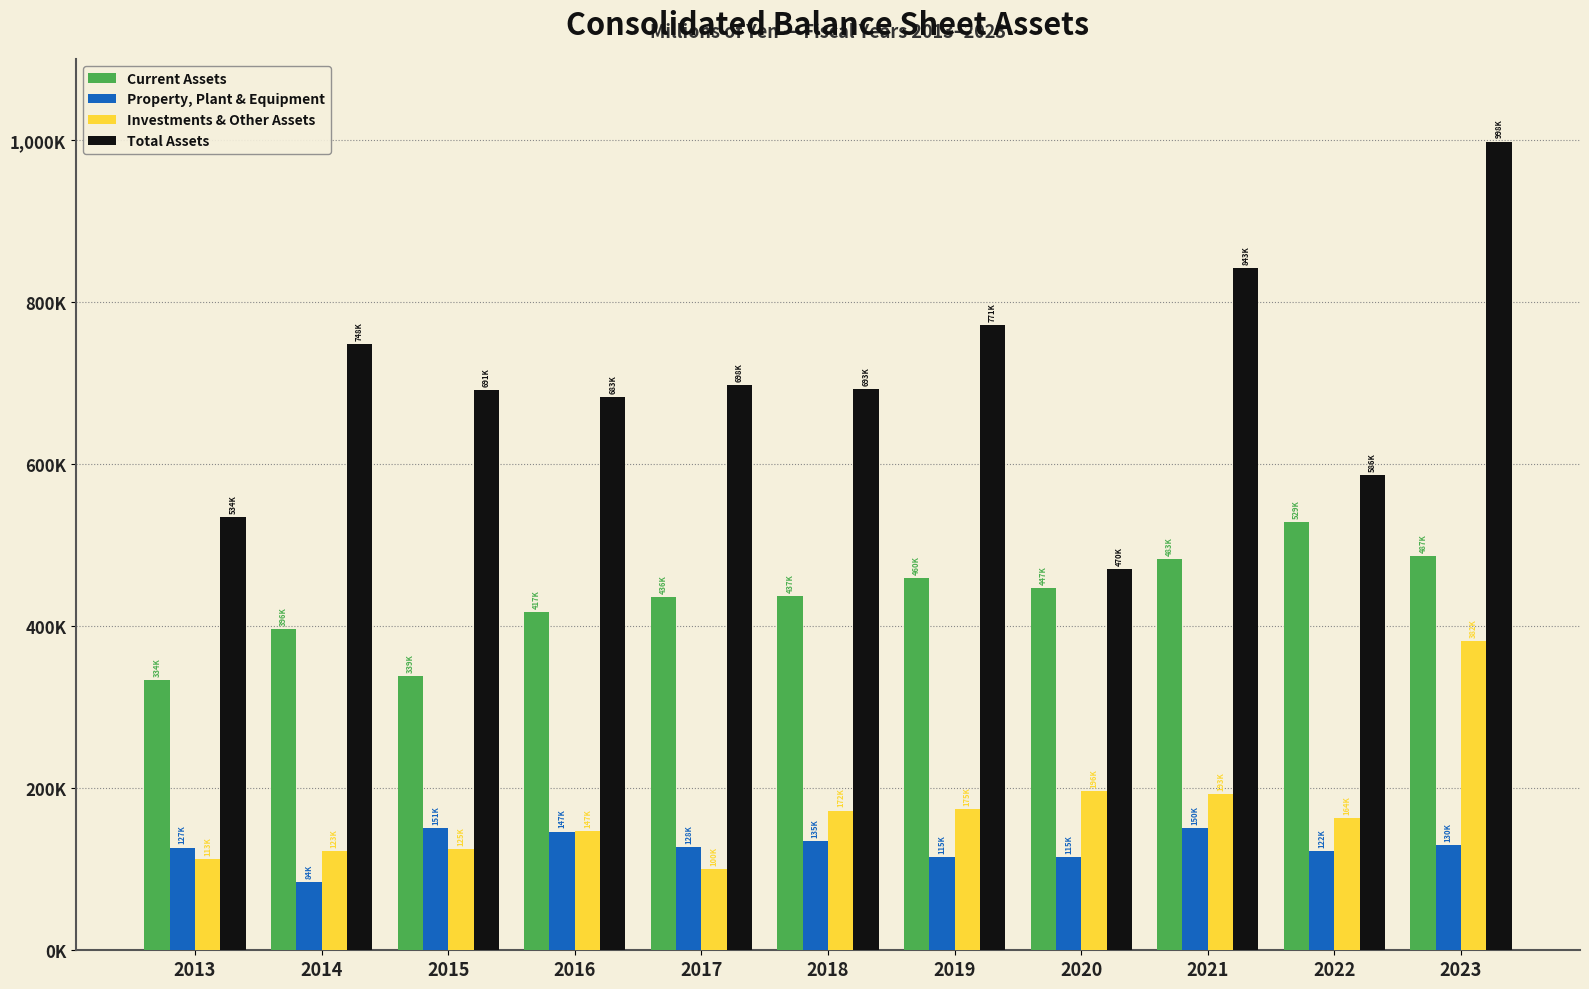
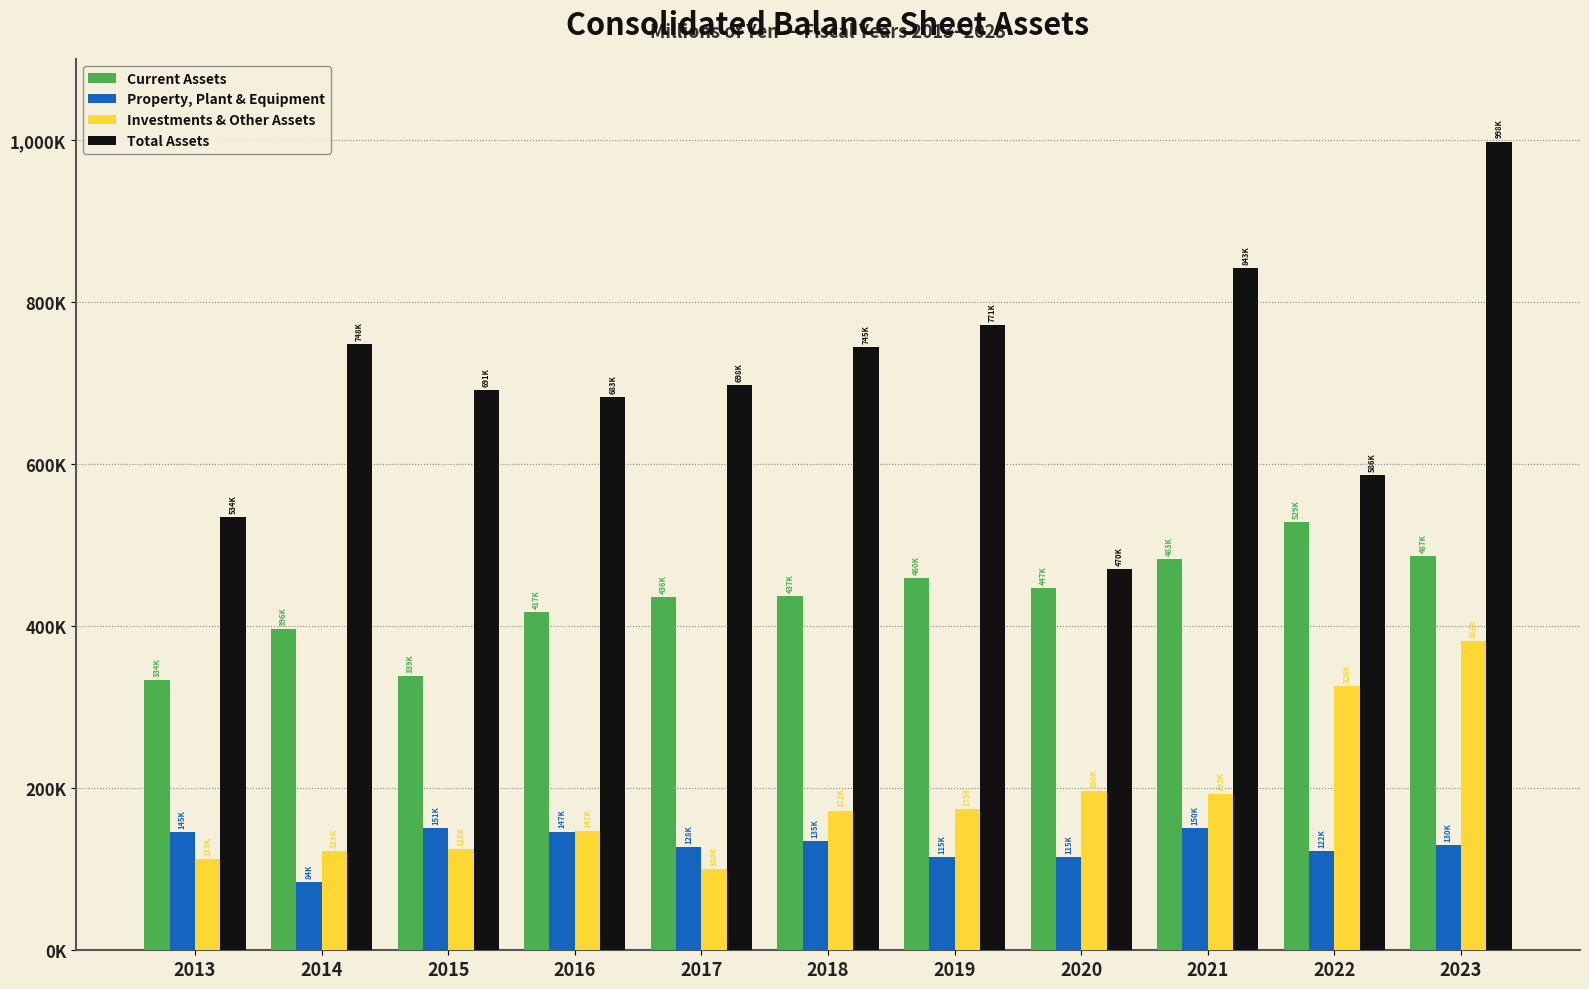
Property, Plant & Equipment, 2013: 127K -> 145K
Total Assets, 2018: 693K -> 745K
Investments & Other Assets, 2022: 164K -> 326K
